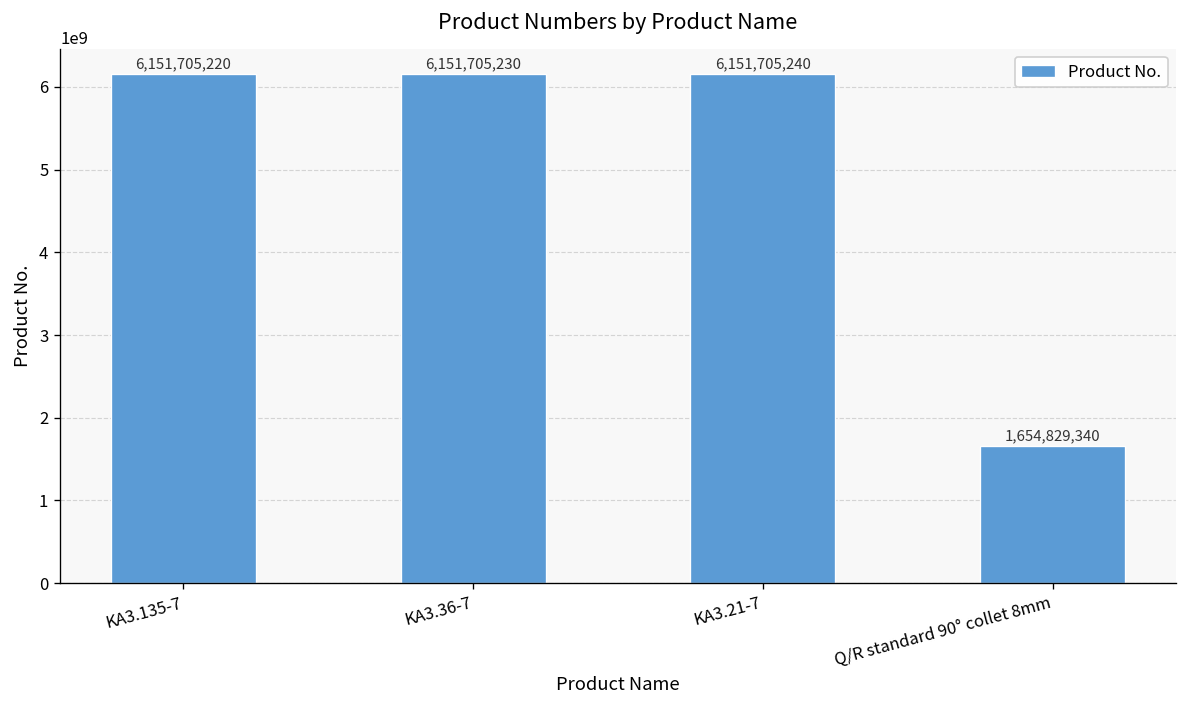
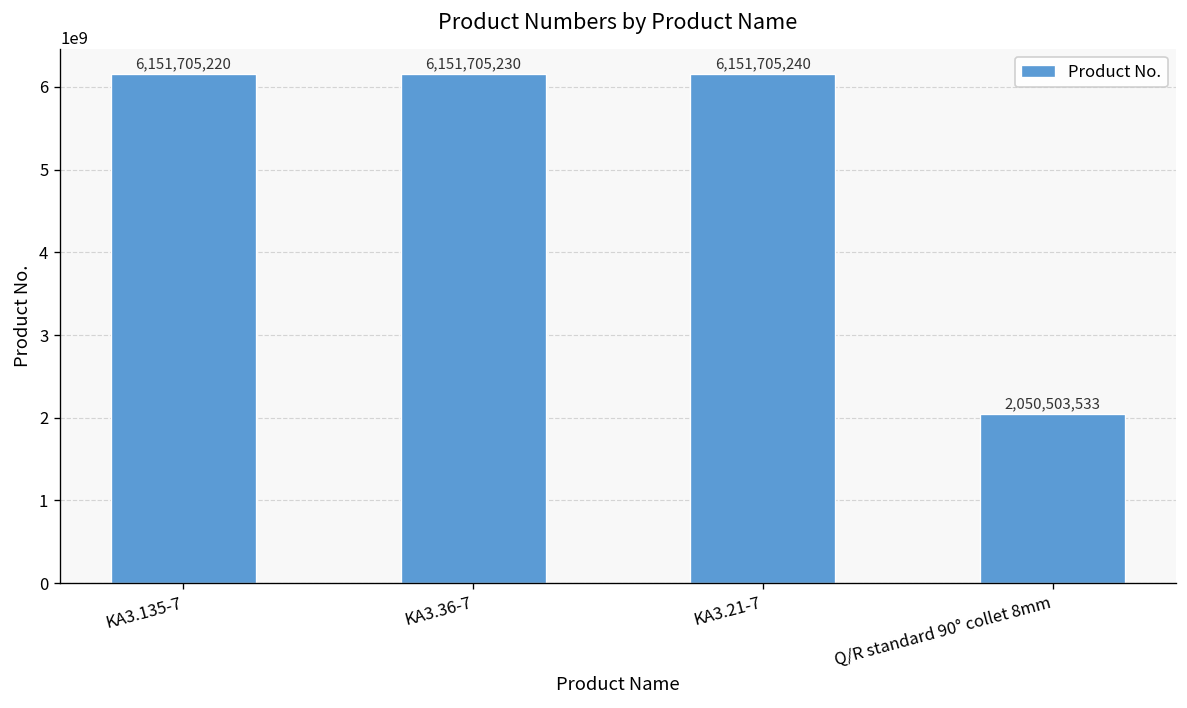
Q/R standard 90° collet 8mm: 1,654,829,340 -> 2,050,503,533
